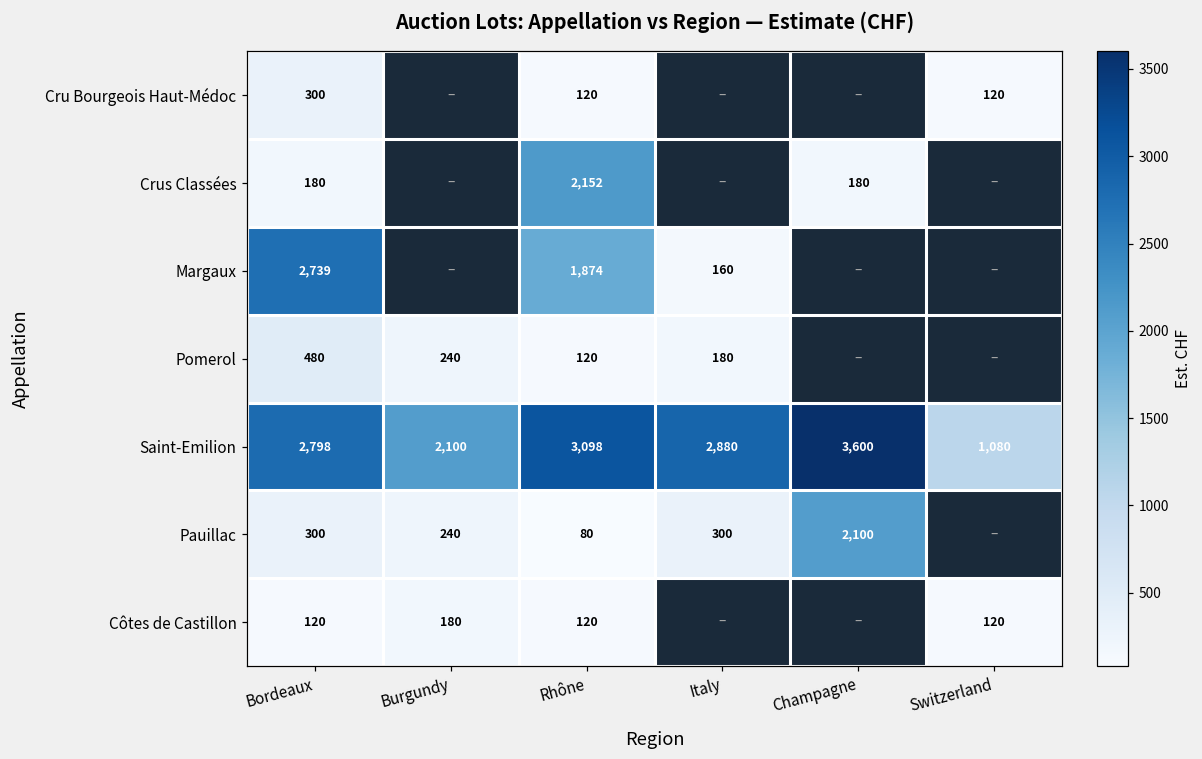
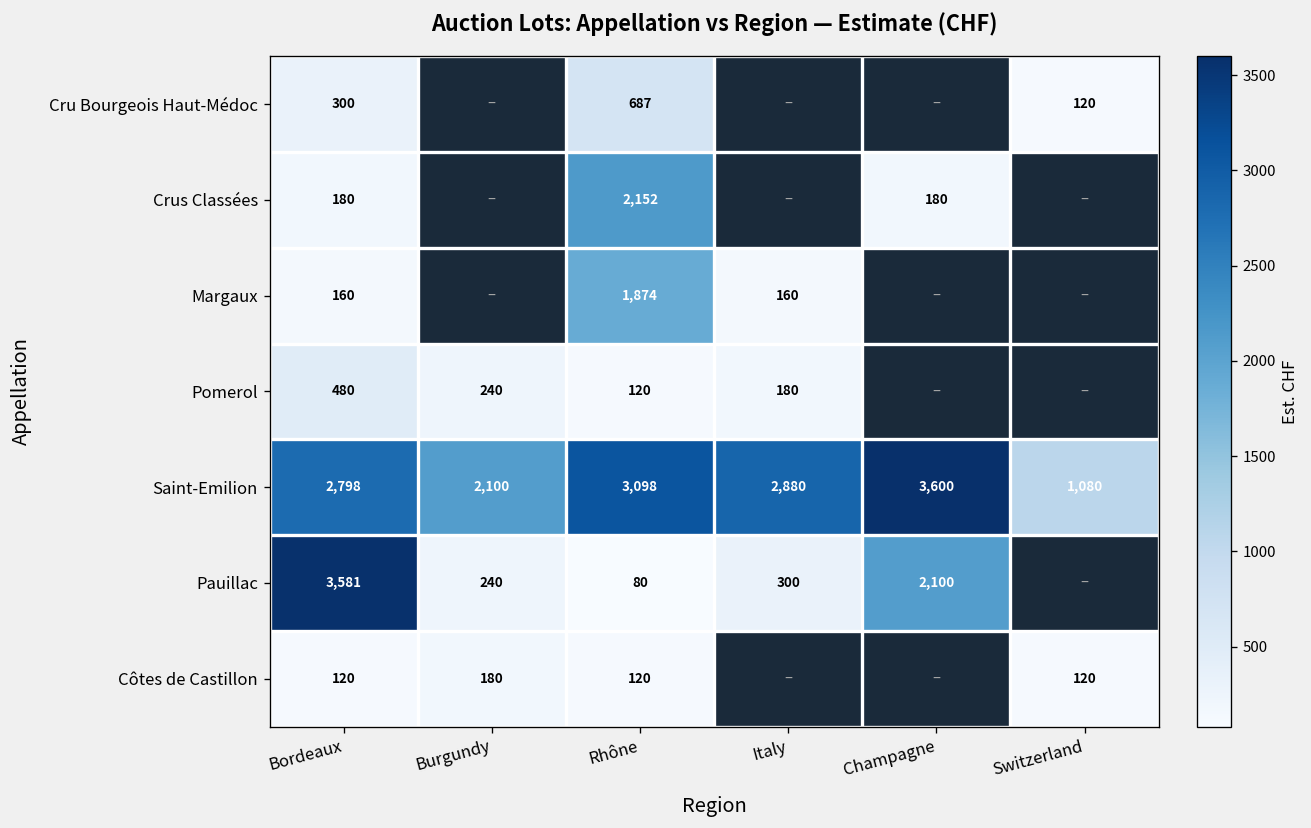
Cru Bourgeois Haut-Médoc, Rhône: 120 -> 687
Margaux, Bordeaux: 2,739 -> 160
Pauillac, Bordeaux: 300 -> 3,581
